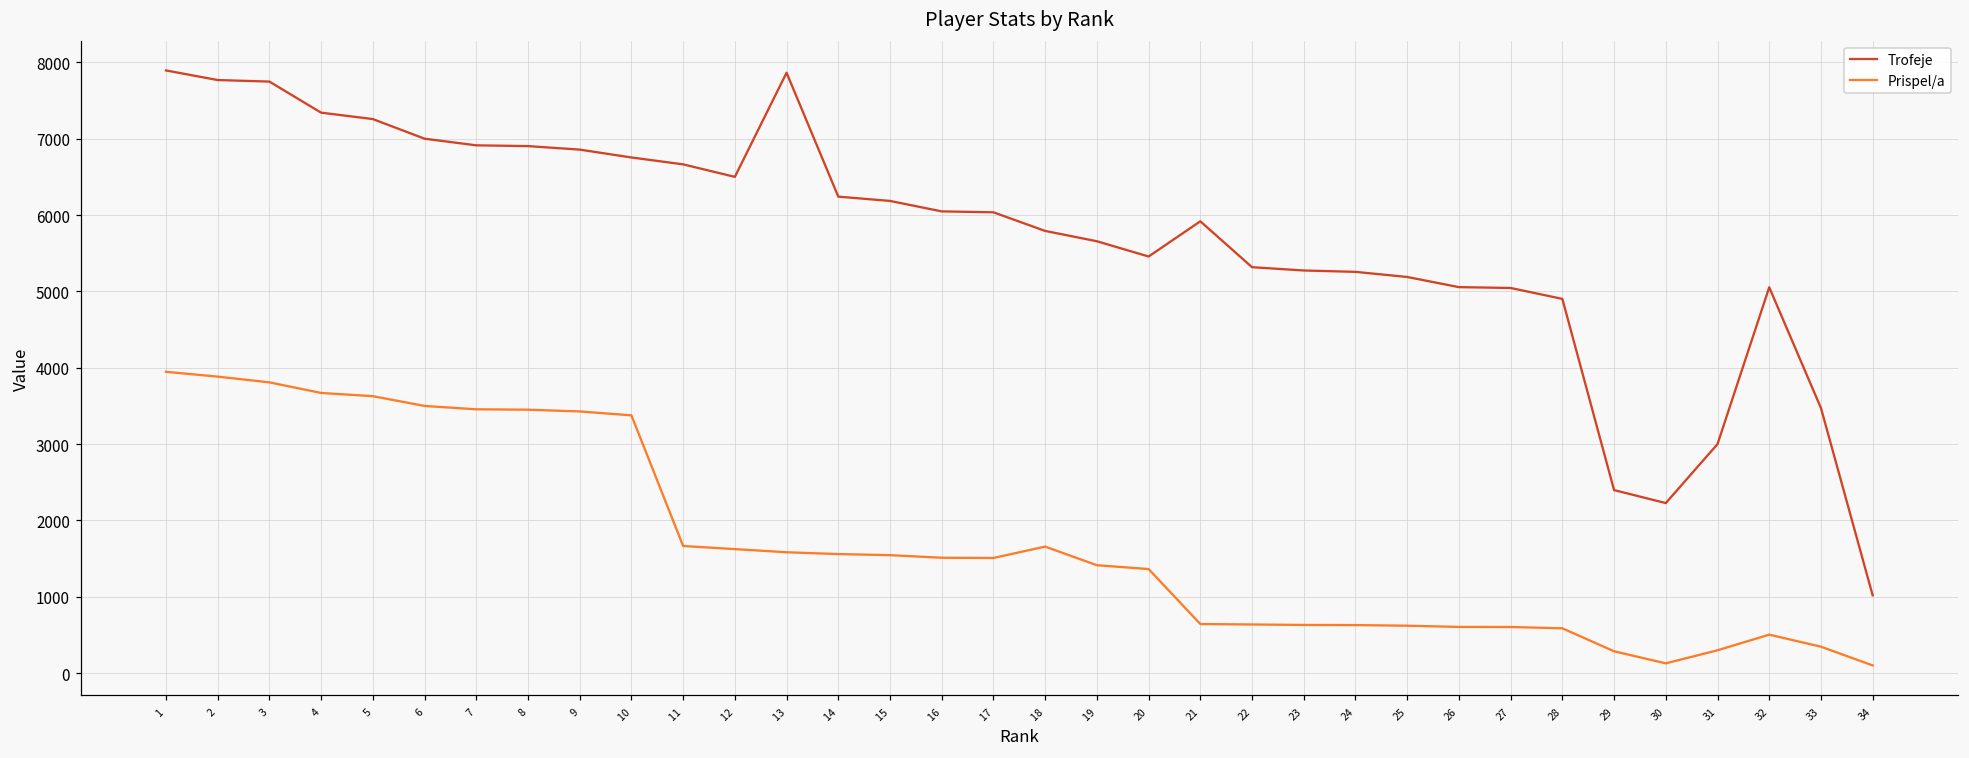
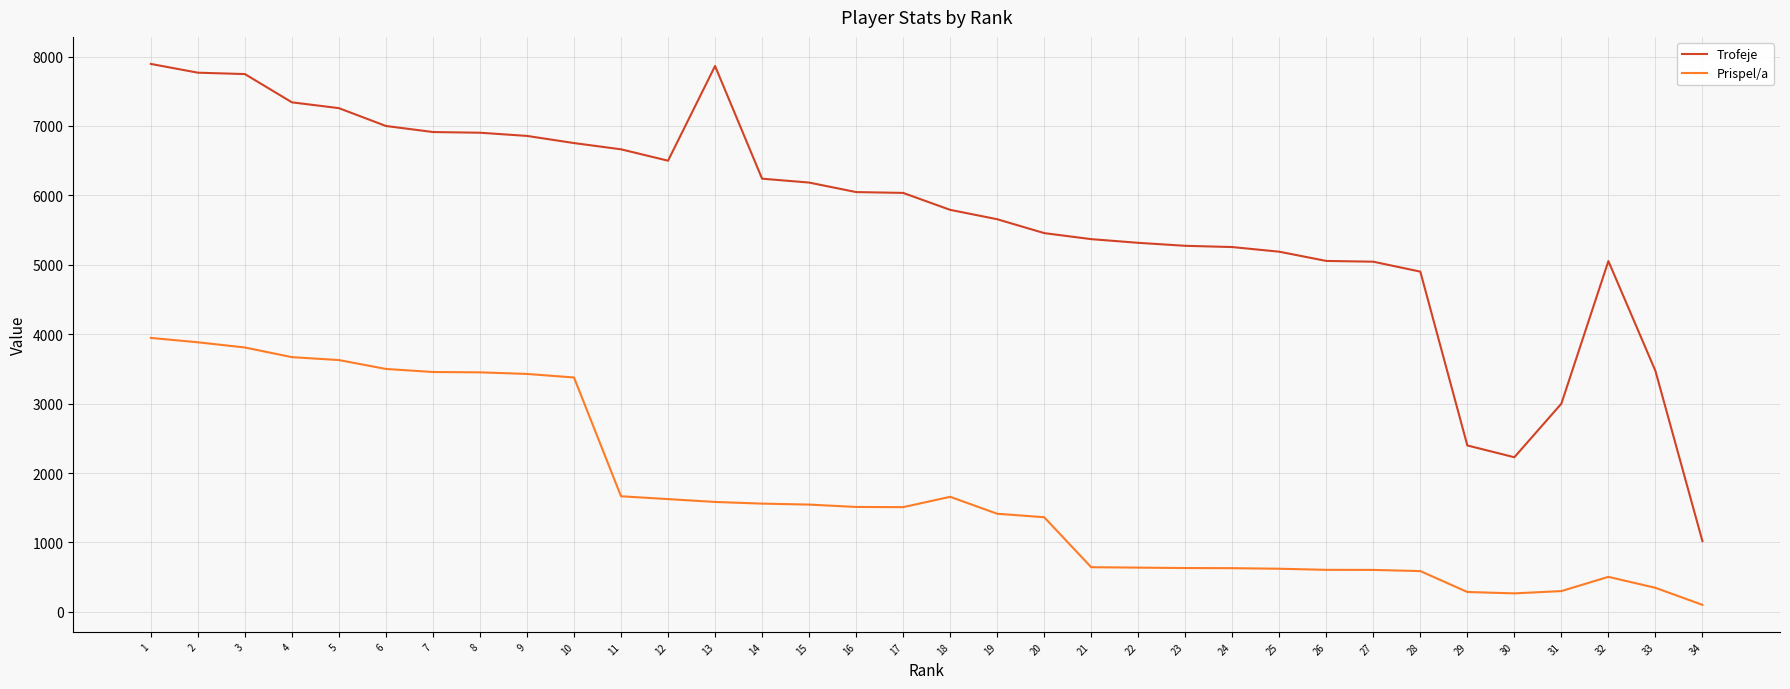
Trofeje, 21: 5900 -> 5400
Prispel/a, 30: 100 -> 300
